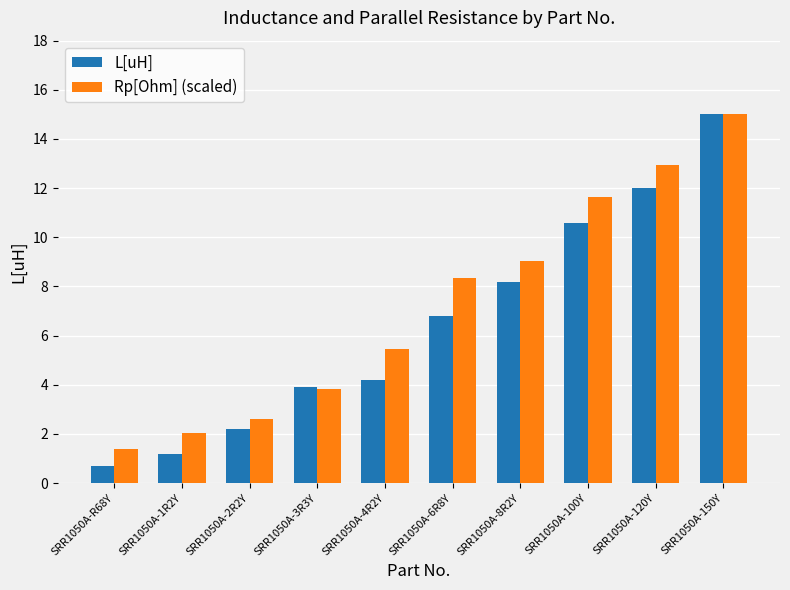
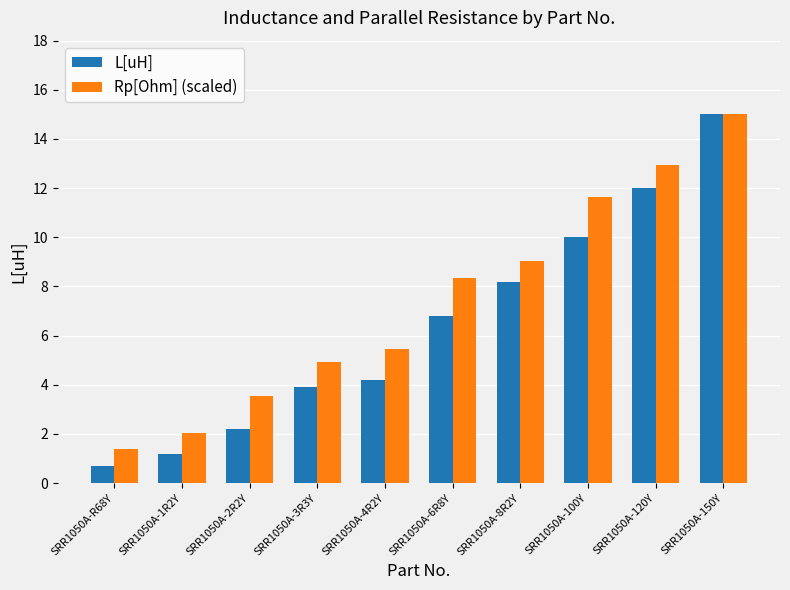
Rp[Ohm] (scaled), SRR1050A-2R2Y: 2.6 -> 3.5
Rp[Ohm] (scaled), SRR1050A-3R3Y: 3.8 -> 4.9
L[uH], SRR1050A-100Y: 10.6 -> 10.0
